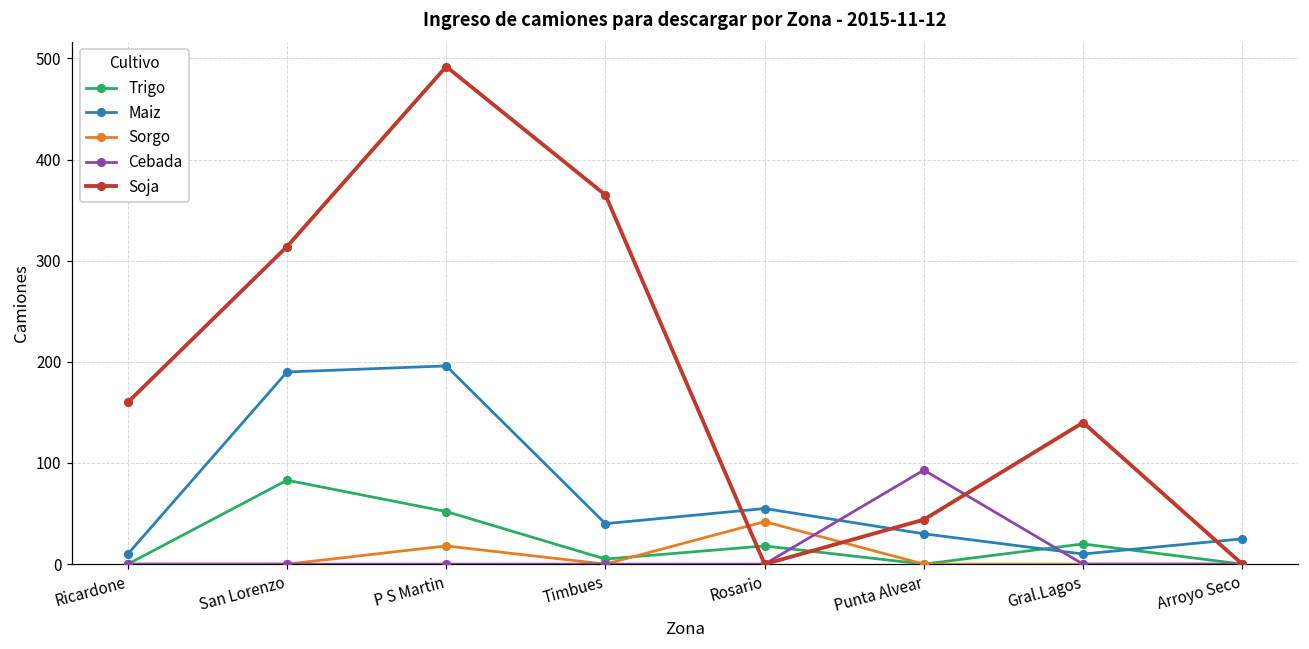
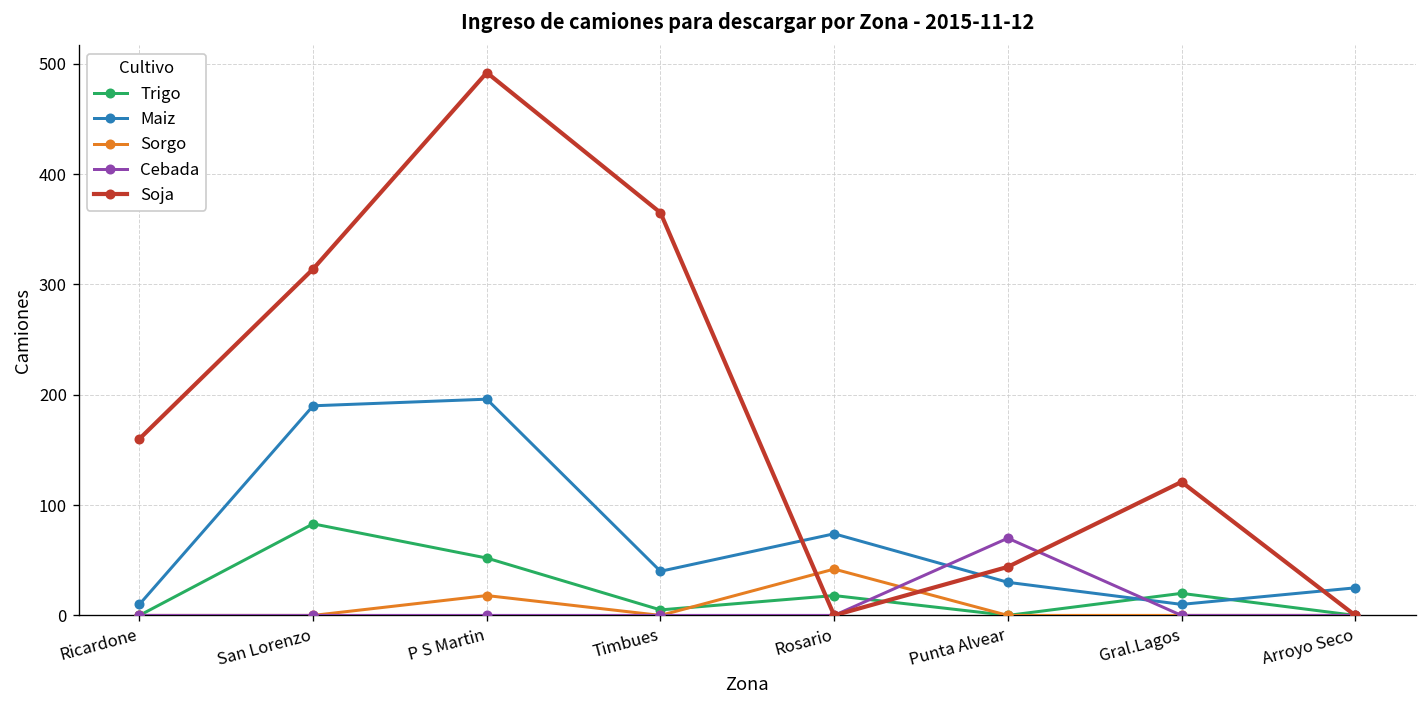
Maiz, Rosario: 60 -> 70
Cebada, Punta Alvear: 90 -> 70
Soja, Gral.Lagos: 140 -> 120
